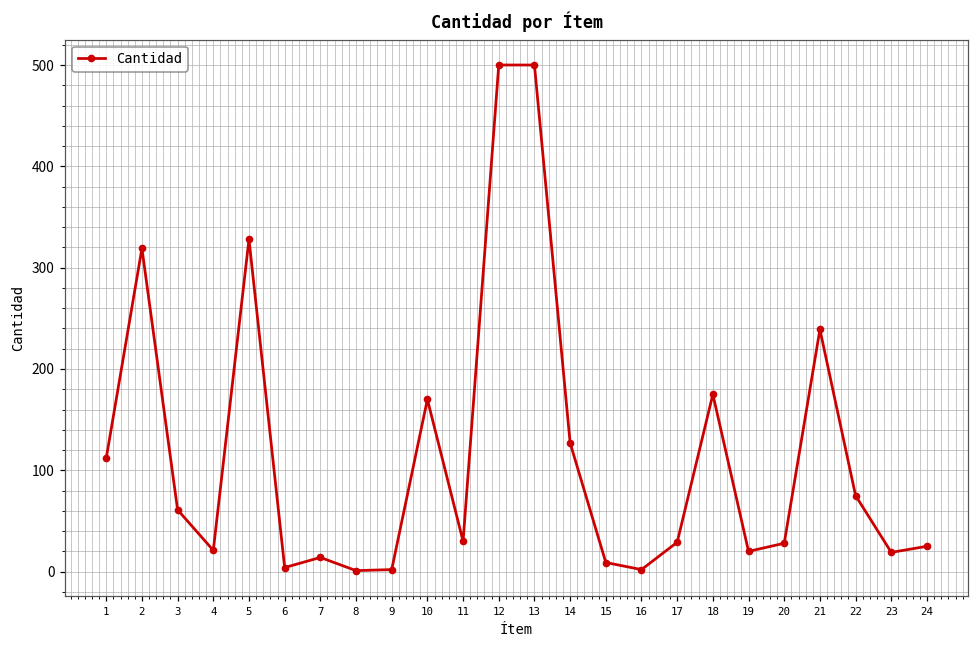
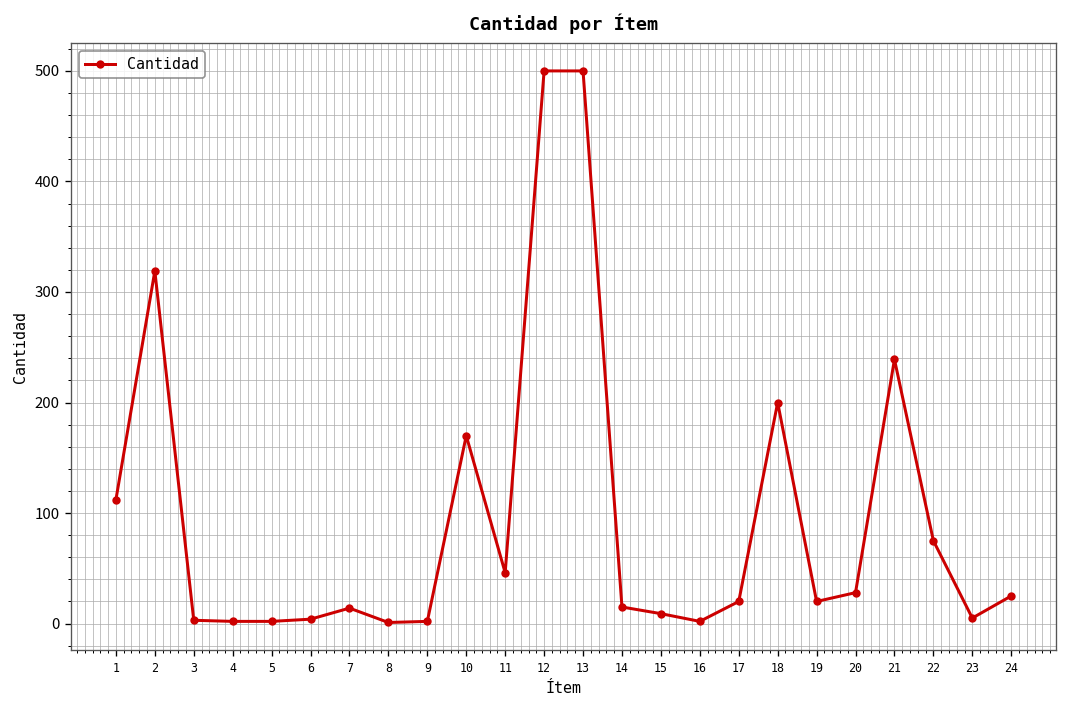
3: 60 -> 0
4: 20 -> 0
5: 330 -> 0
11: 30 -> 50
14: 130 -> 20
17: 30 -> 20
18: 180 -> 200
23: 20 -> 10
